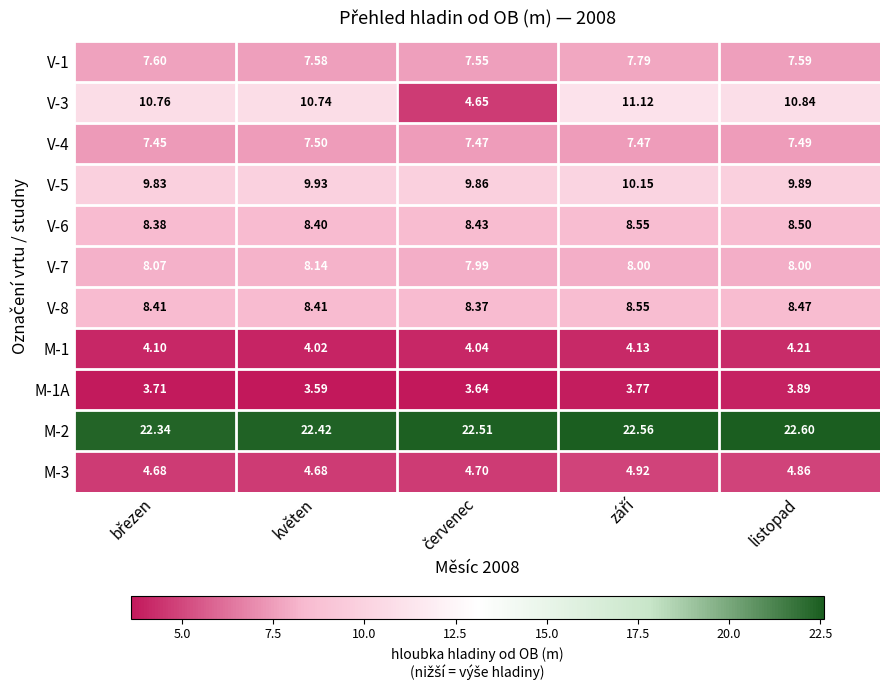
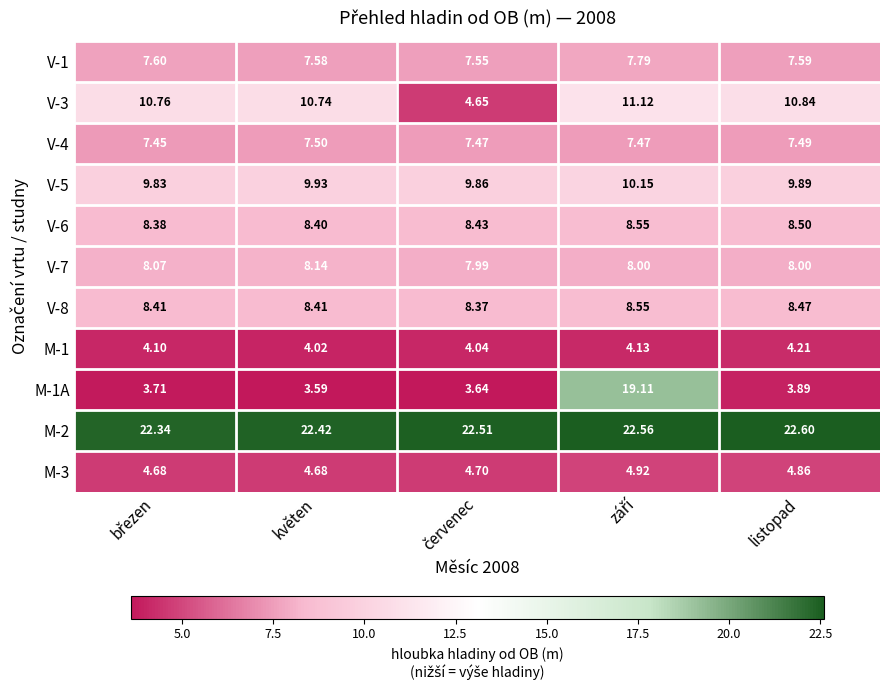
M-1A, září: 3.77 -> 19.11
